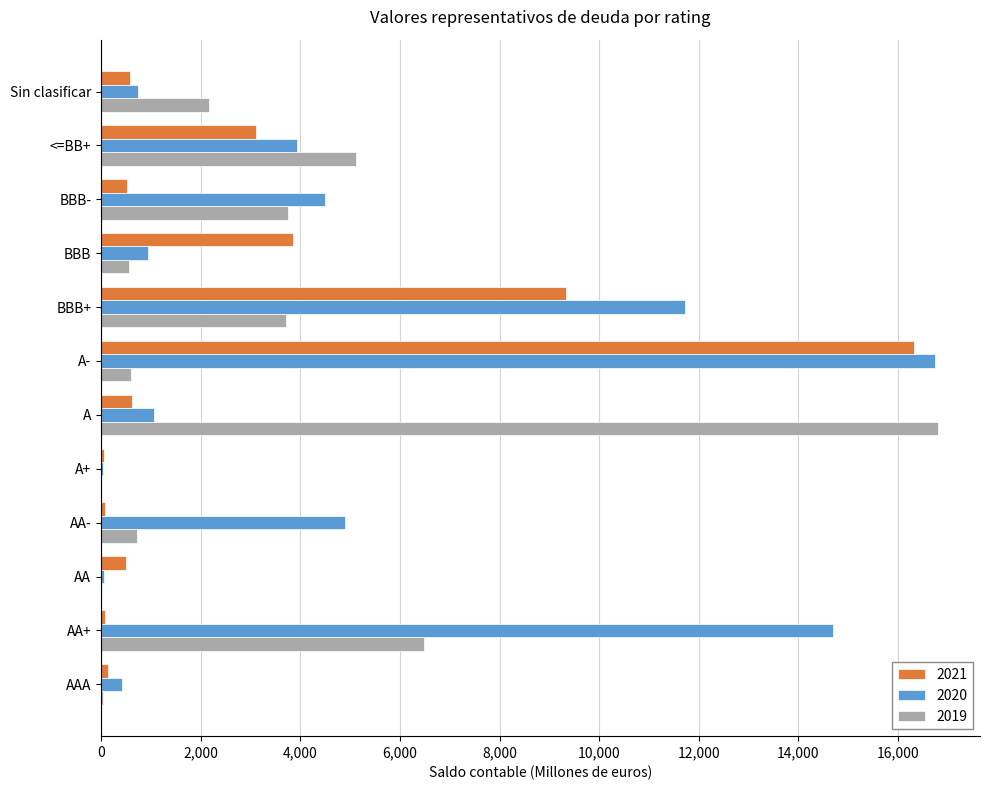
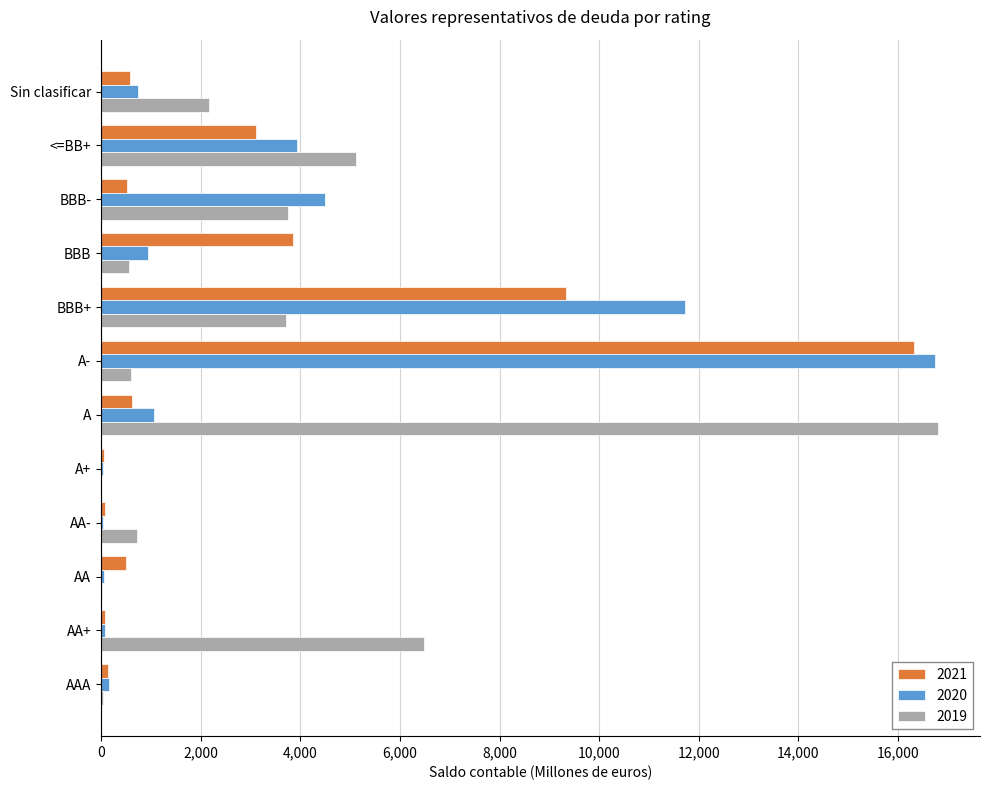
2020, AA-: 4,900 -> 0
2020, AA+: 14,700 -> 100
2020, AAA: 400 -> 200
